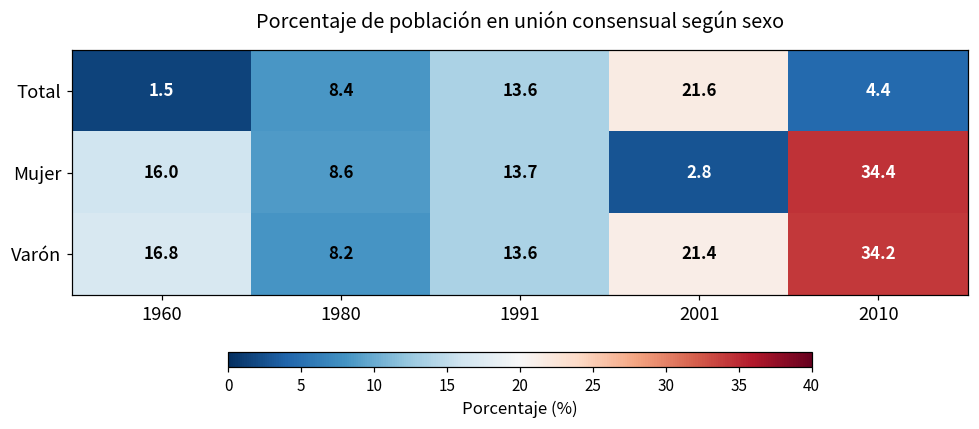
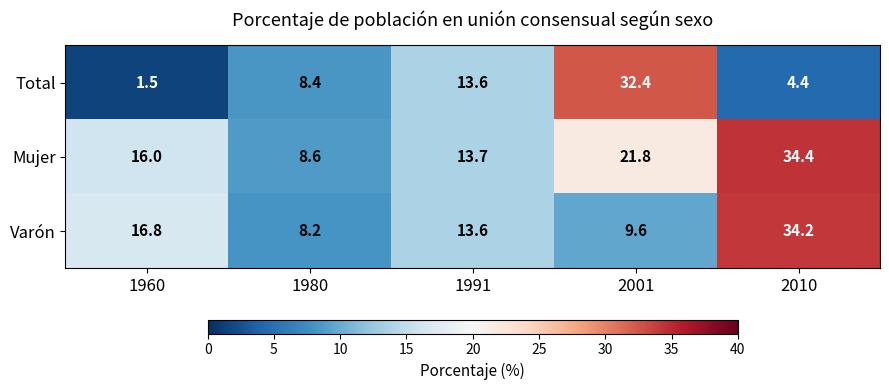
Total, 2001: 21.6 -> 32.4
Mujer, 2001: 2.8 -> 21.8
Varón, 2001: 21.4 -> 9.6
